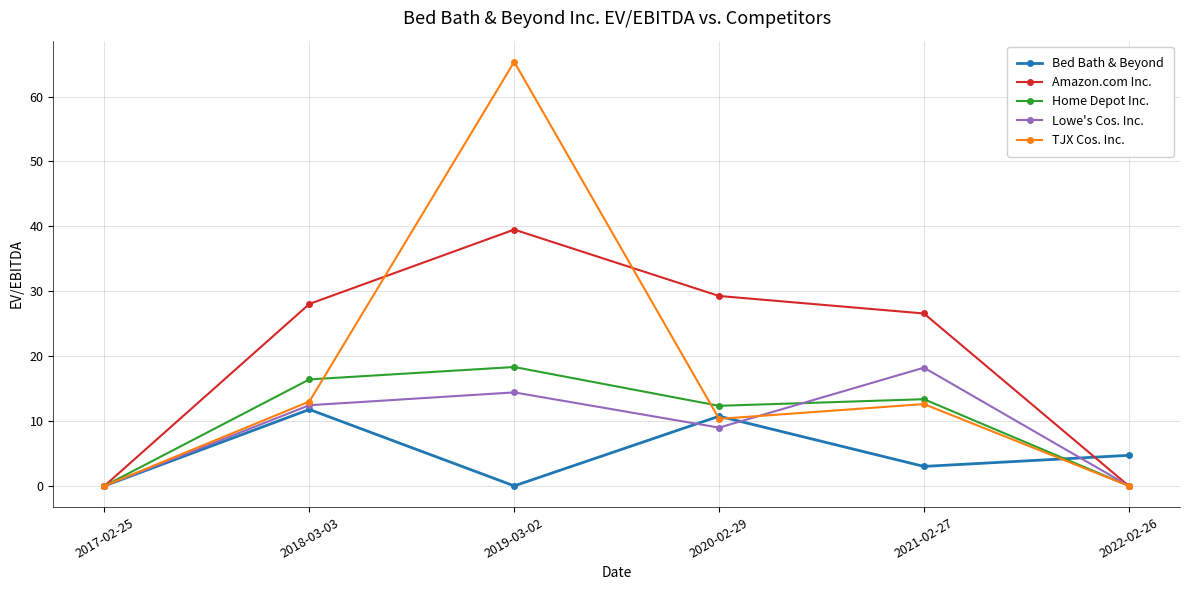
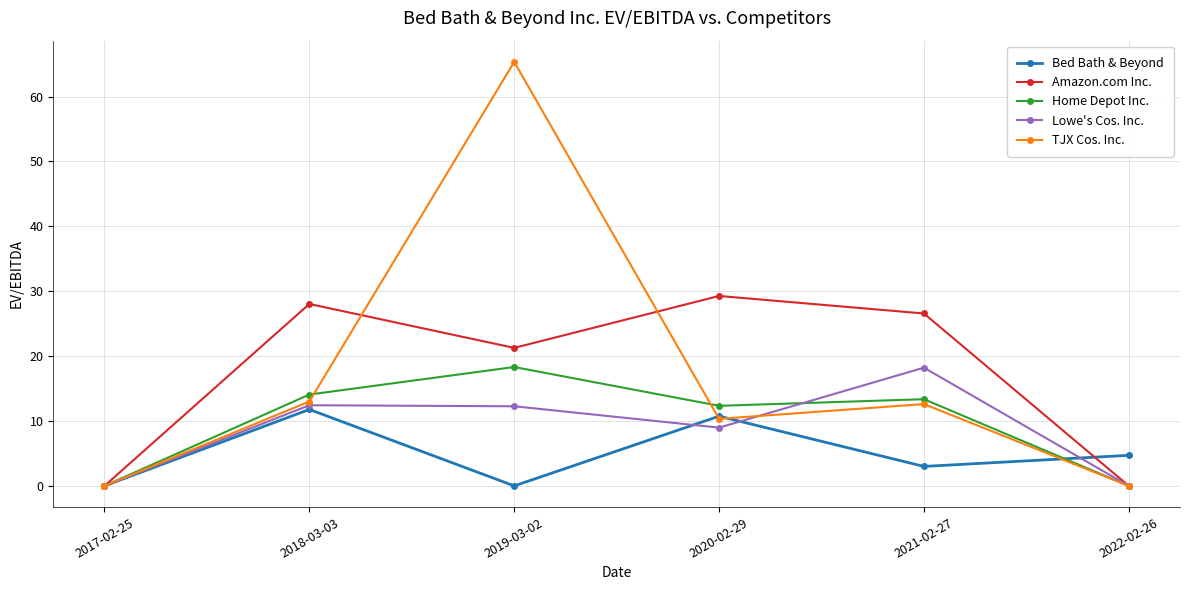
Home Depot Inc., 2018-03-03: 16 -> 14
Amazon.com Inc., 2019-03-02: 40 -> 21
Lowe's Cos. Inc., 2019-03-02: 14 -> 12
